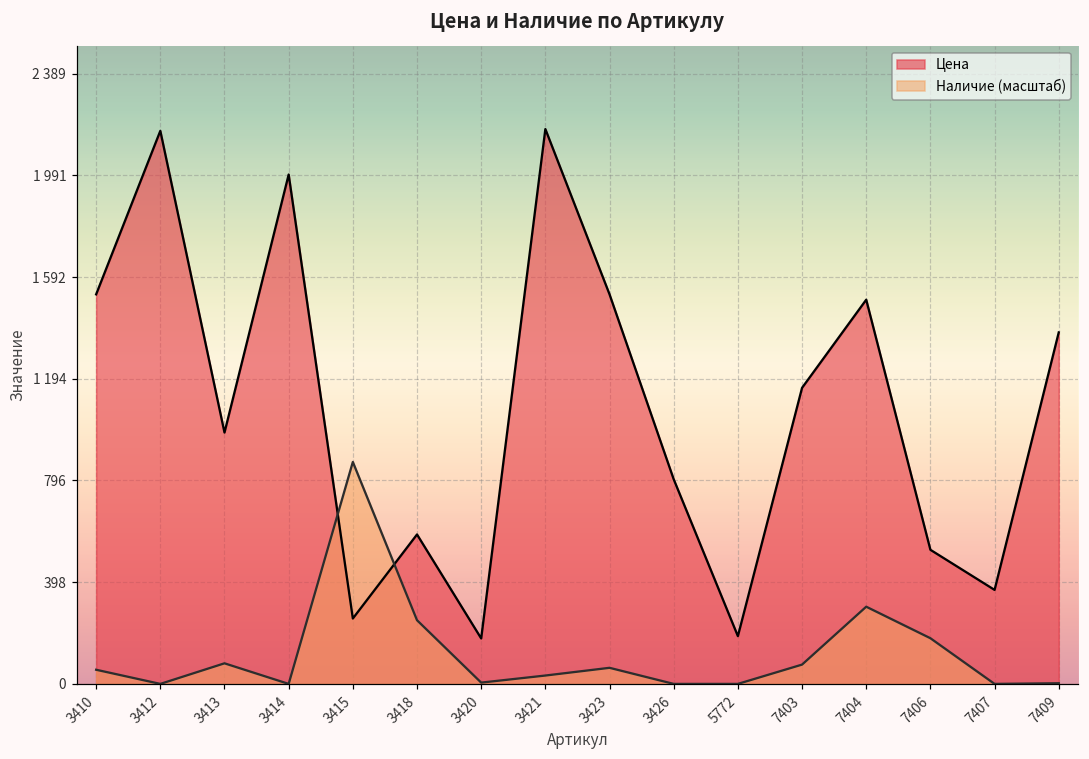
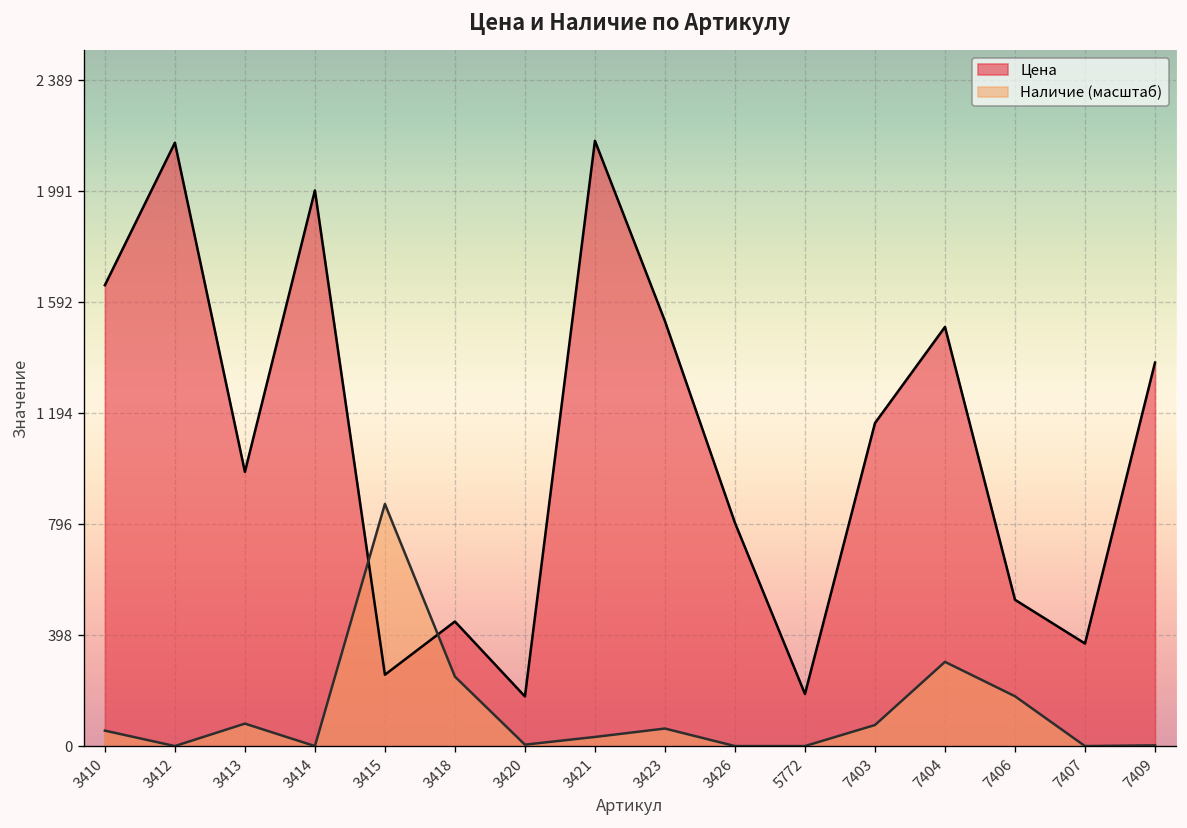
Цена, 3410: 1530 -> 1650
Цена, 3418: 590 -> 450
